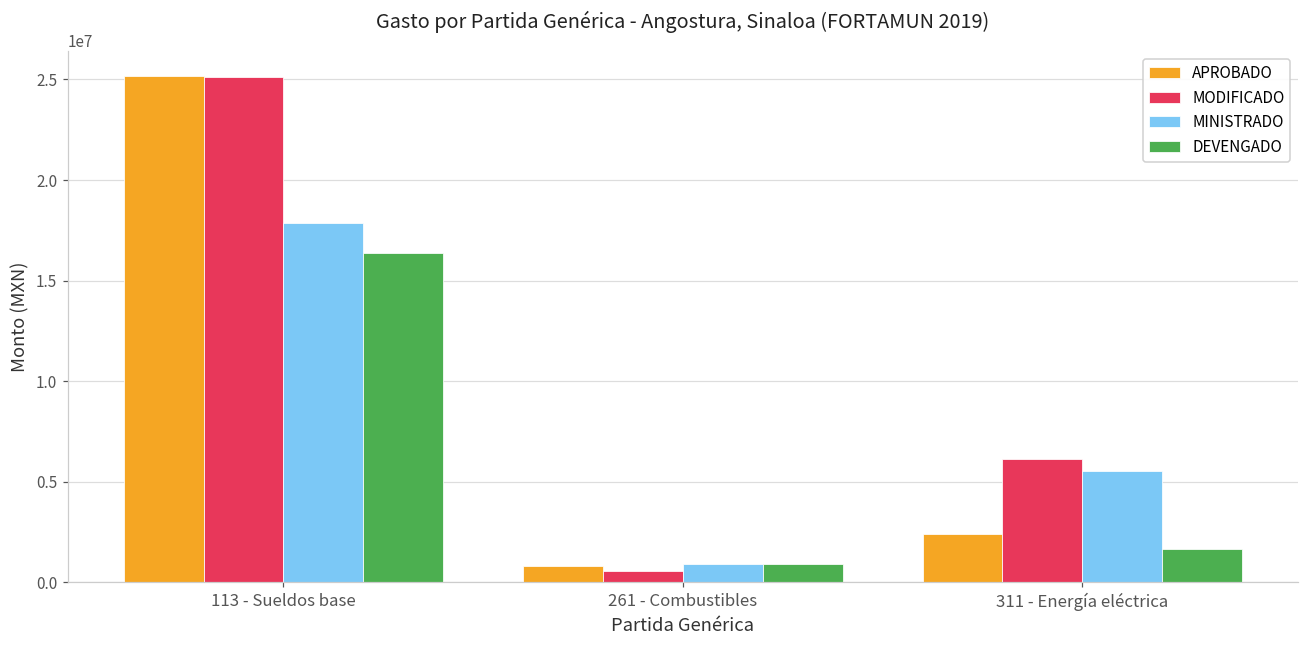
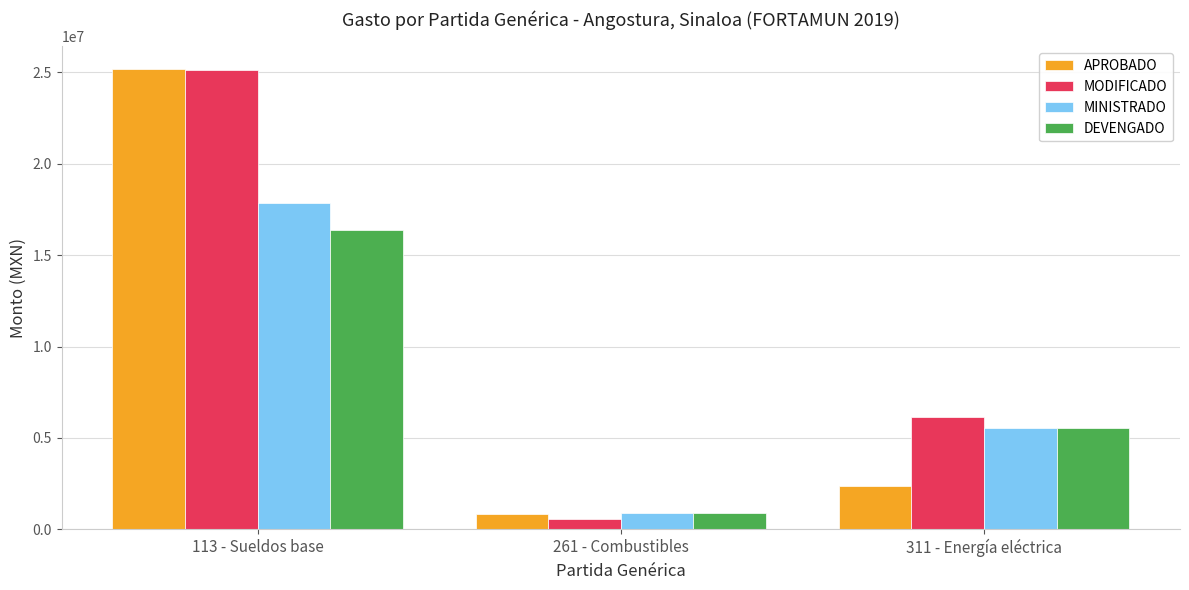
DEVENGADO, 311 - Energía eléctrica: 1700000 -> 5500000
